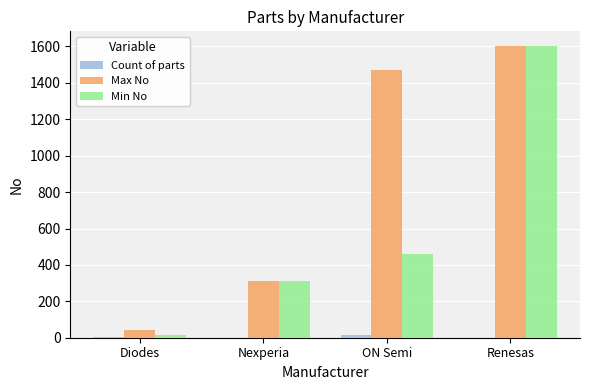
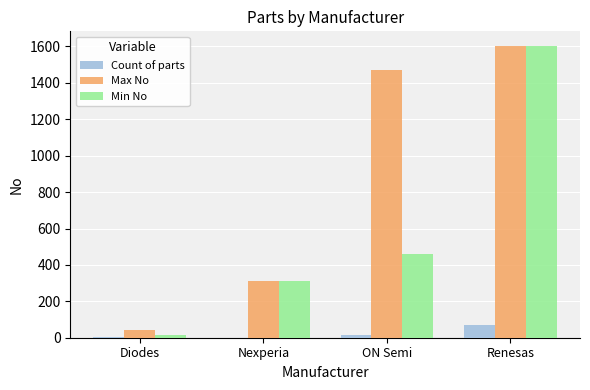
Count of parts, Renesas: 0 -> 70
